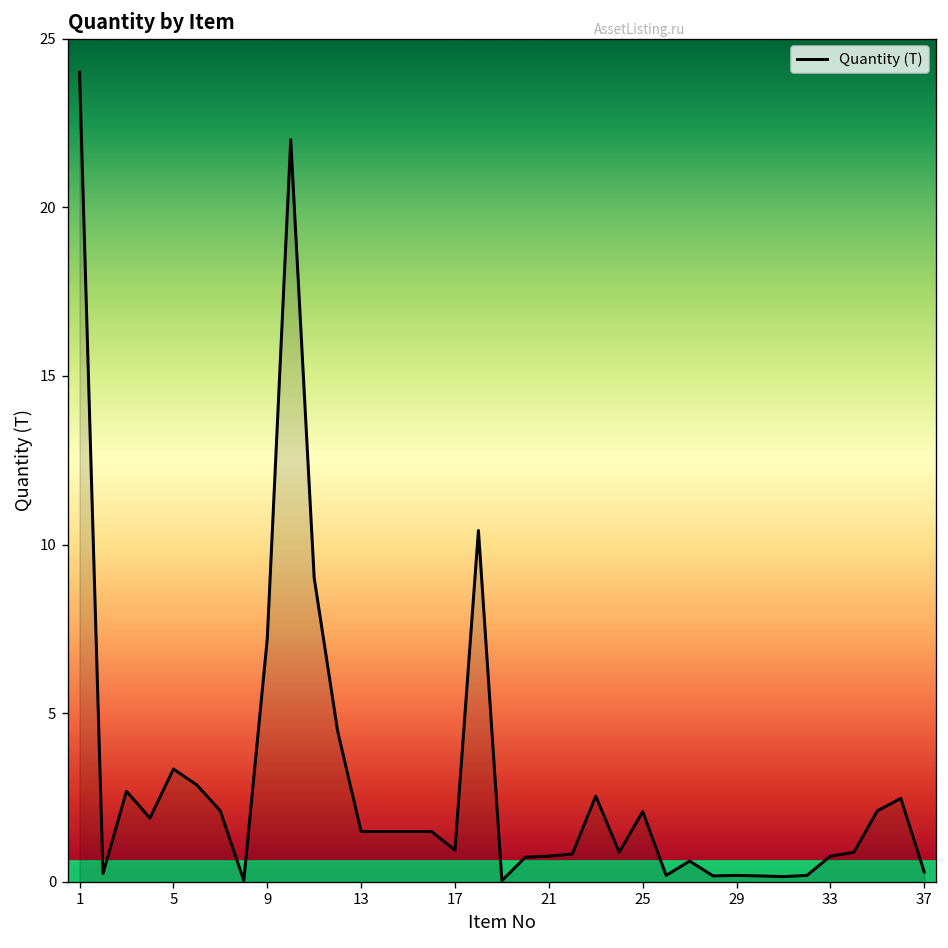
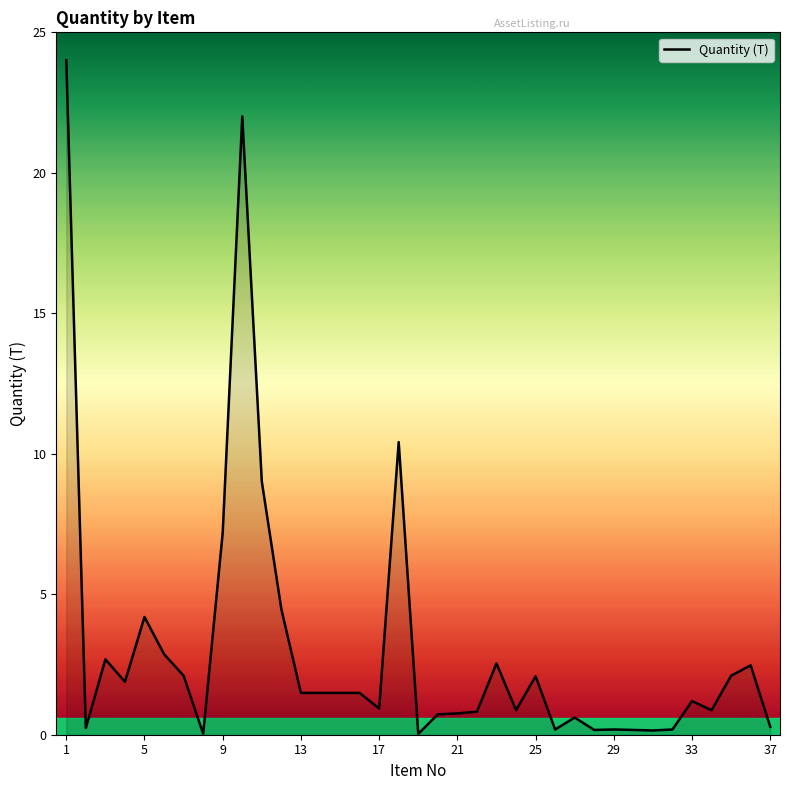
5: 3.3 -> 4.2
33: 0.8 -> 1.2
